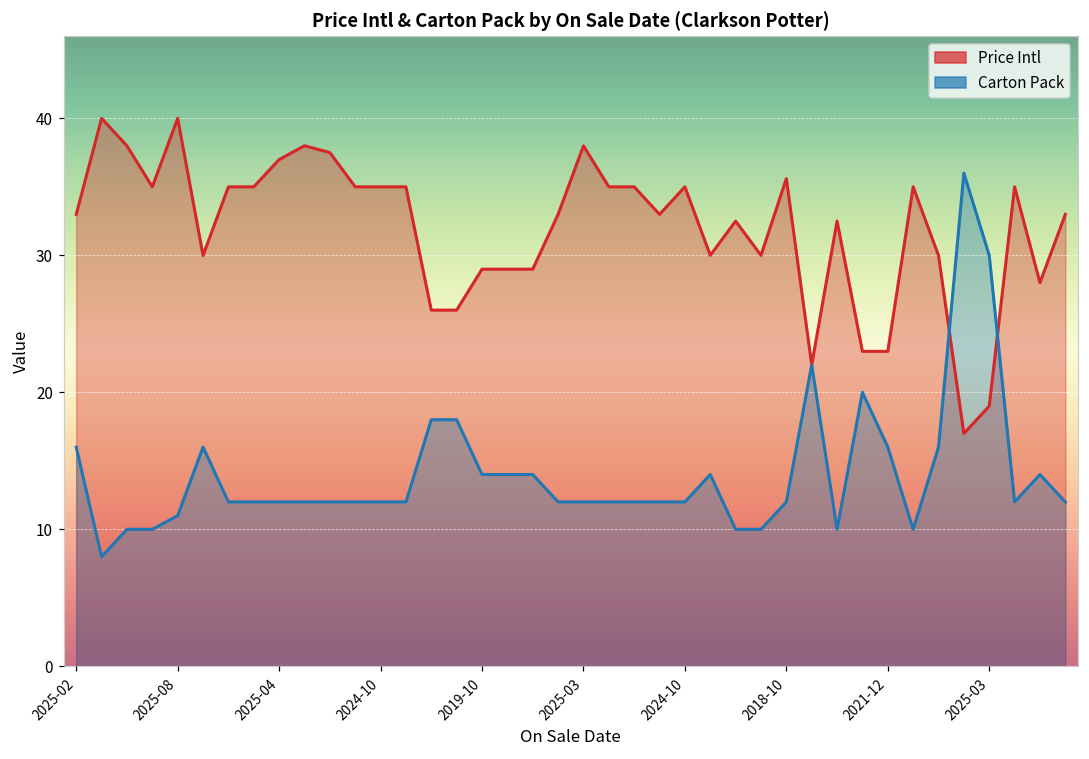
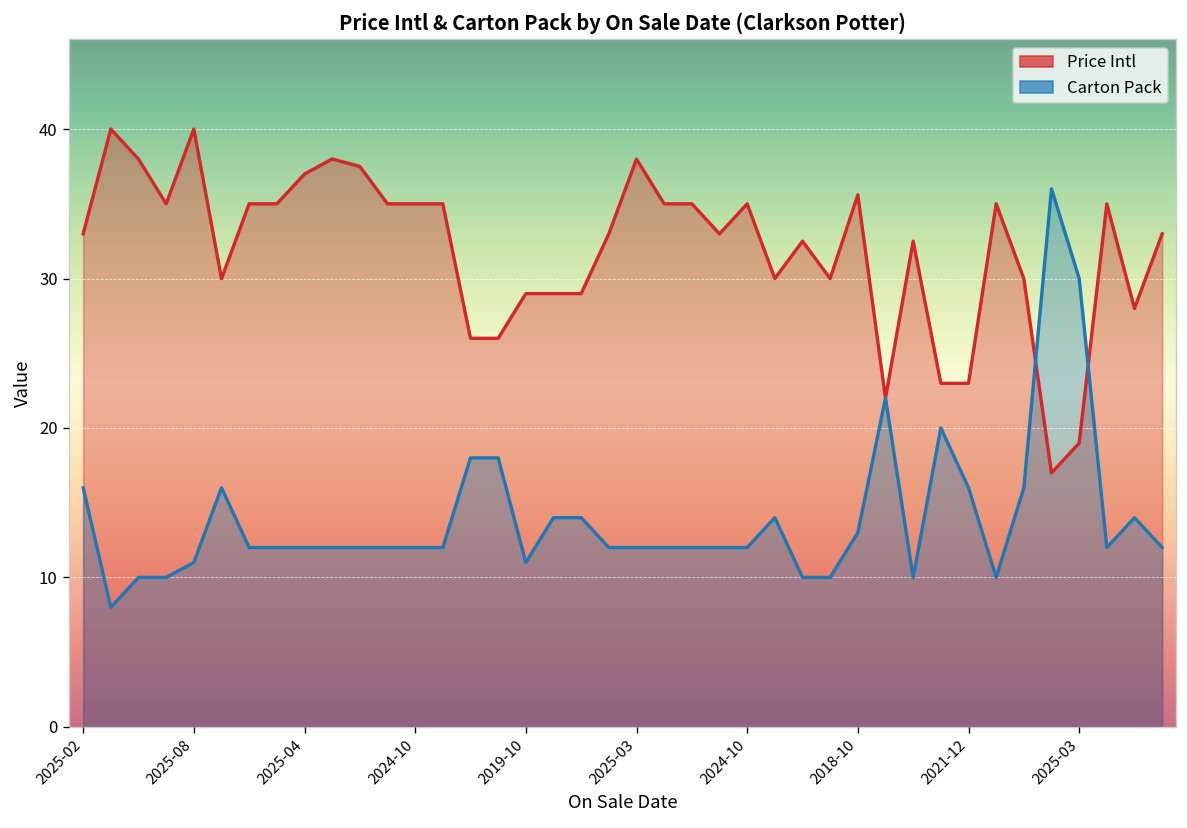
Carton Pack, 2019-10: 14 -> 11
Carton Pack, 2018-10: 12 -> 13
